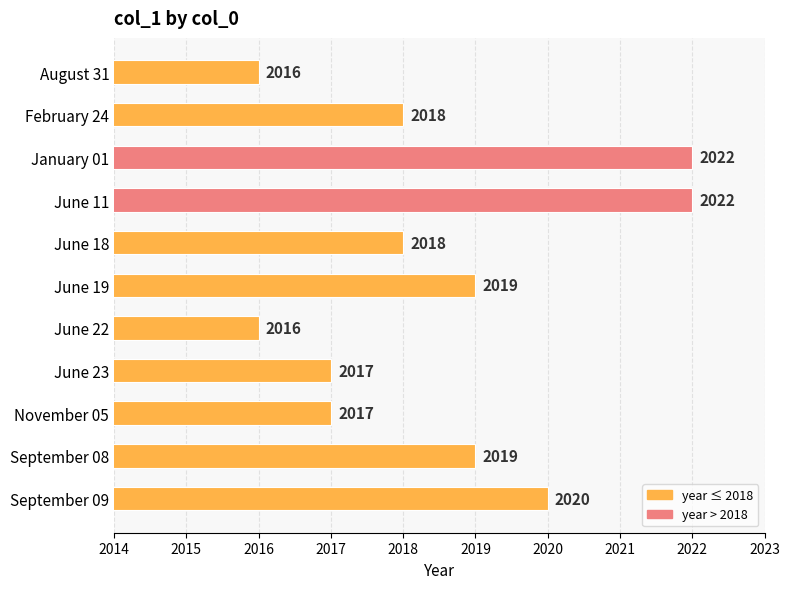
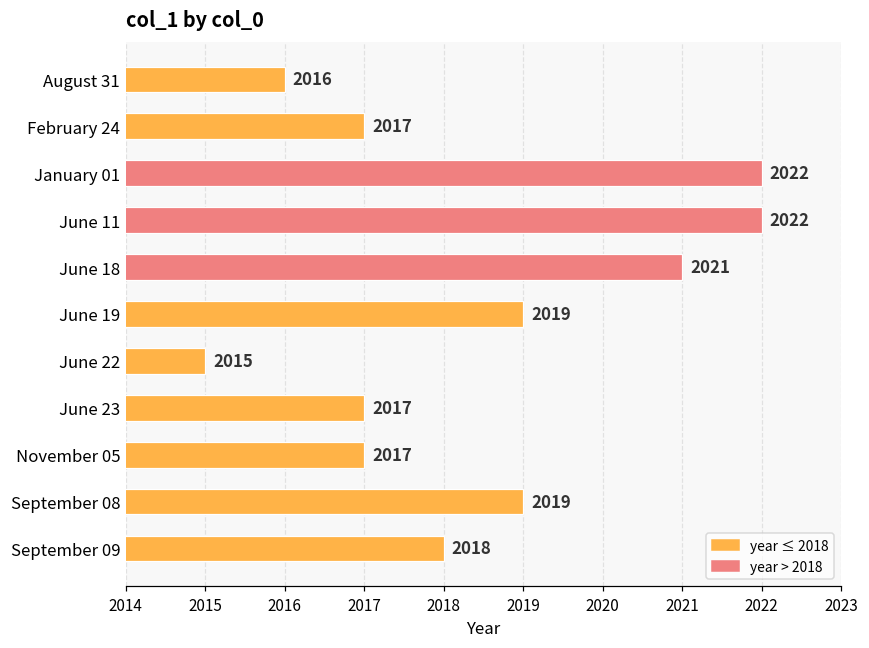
February 24: 2018 -> 2017
June 18: 2018 -> 2021
June 22: 2016 -> 2015
September 09: 2020 -> 2018
